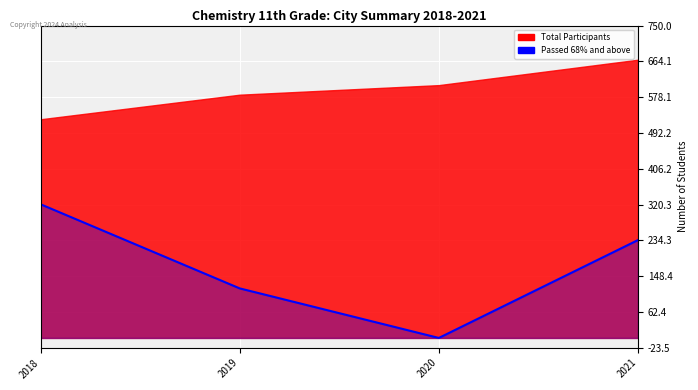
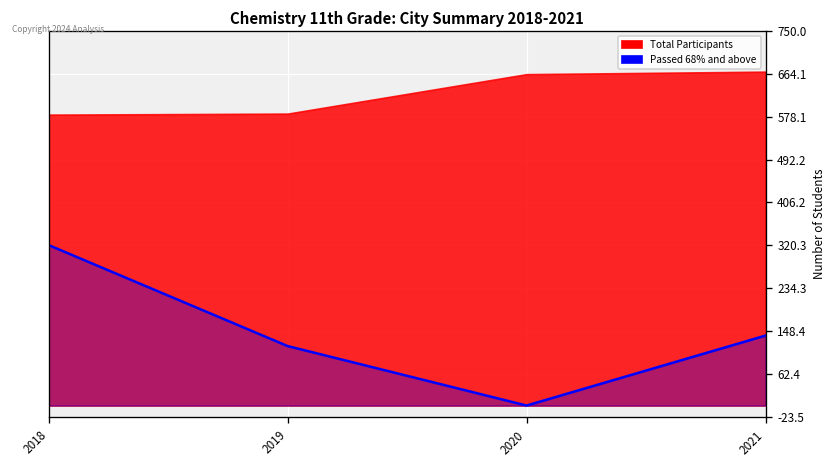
Total Participants, 2018: 530 -> 580
Total Participants, 2020: 610 -> 660
Passed 68% and above, 2021: 240 -> 140
